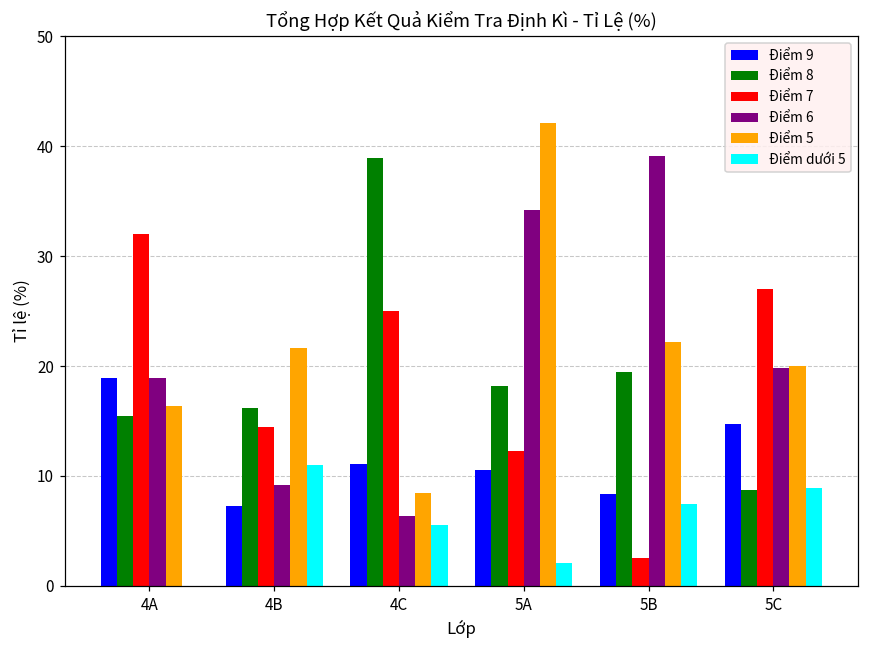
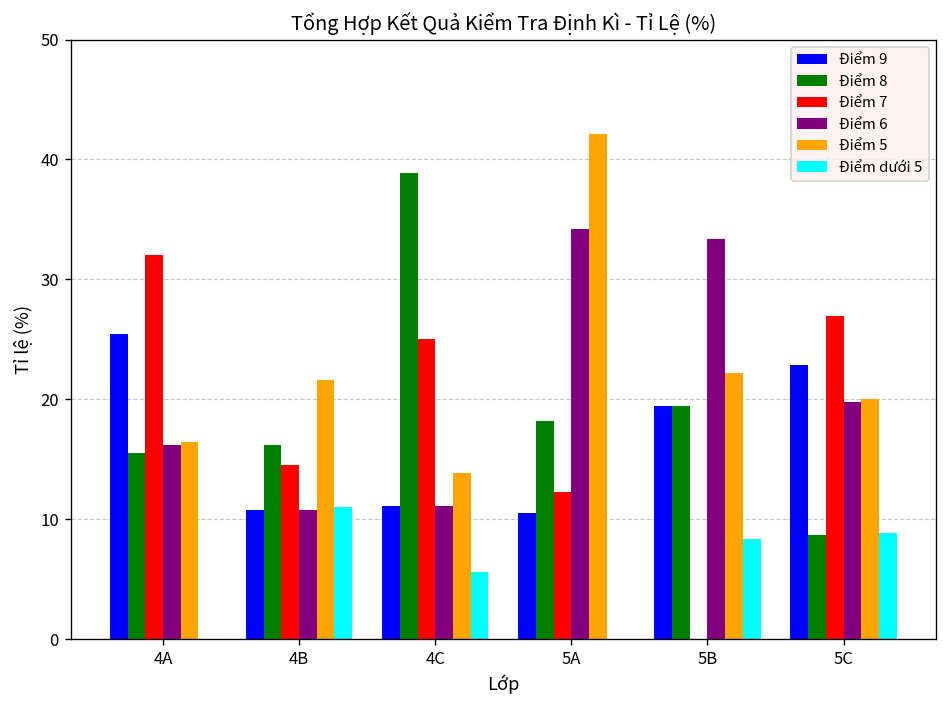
Điểm 9, 4A: 19 -> 25
Điểm 6, 4A: 19 -> 16
Điểm 9, 4B: 7 -> 11
Điểm 6, 4B: 9 -> 11
Điểm 6, 4C: 6 -> 11
Điểm 5, 4C: 8 -> 14
Điểm dưới 5, 5A: 2 -> 0
Điểm 9, 5B: 8 -> 19
Điểm 7, 5B: 3 -> 0
Điểm 6, 5B: 39 -> 33
Điểm dưới 5, 5B: 7 -> 8
Điểm 9, 5C: 15 -> 23
